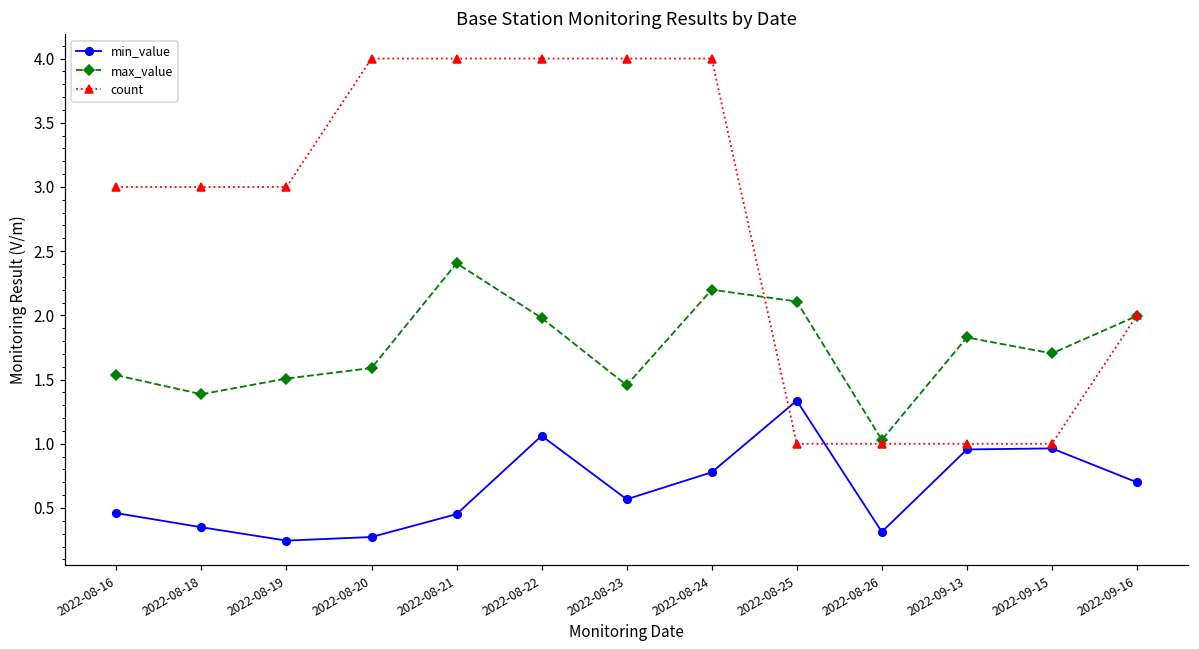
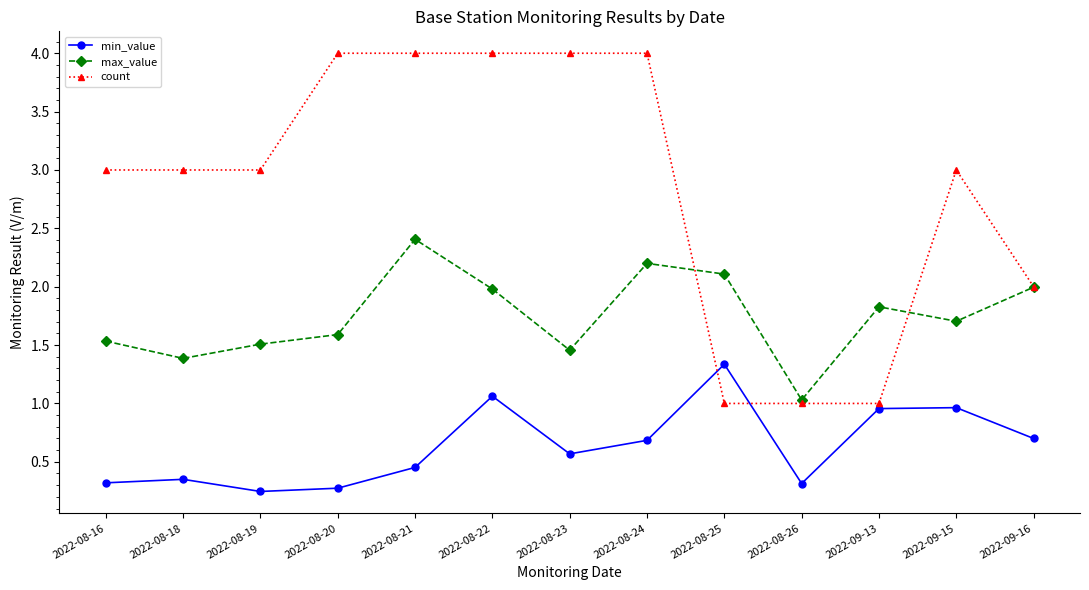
min_value, 2022-08-16: 0.46 -> 0.32
min_value, 2022-08-24: 0.78 -> 0.68
count, 2022-09-15: 1 -> 3
